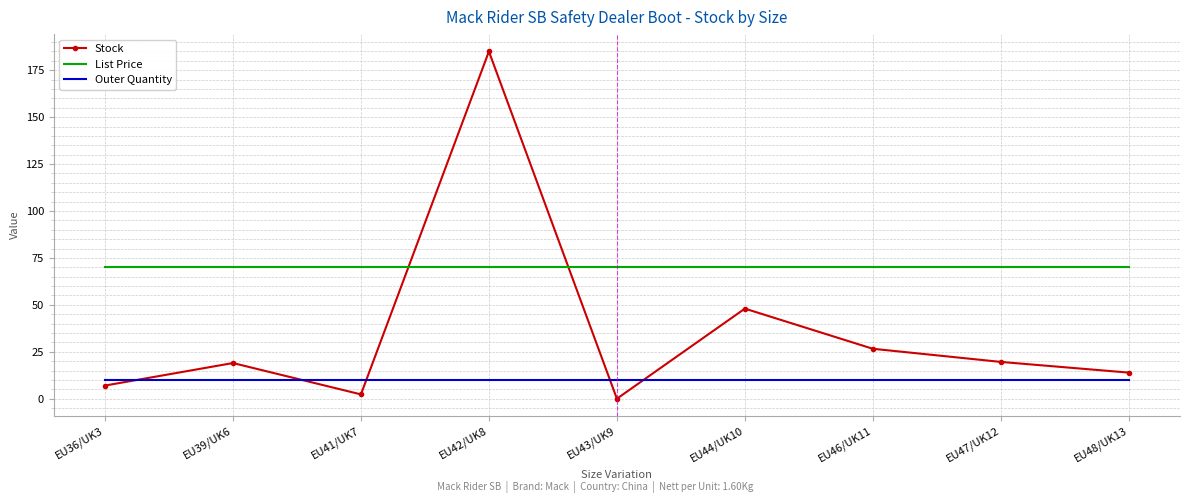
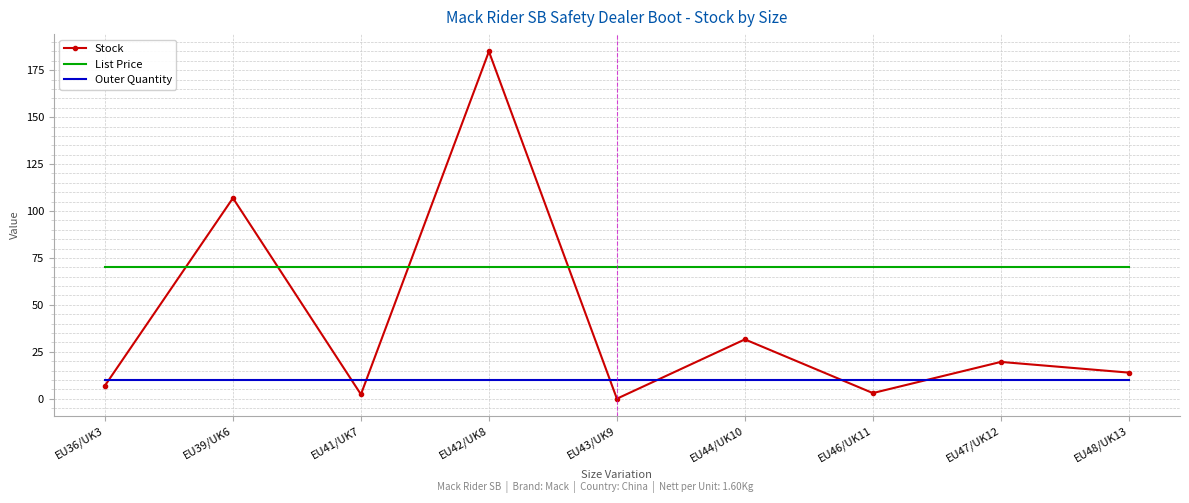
Stock, EU39/UK6: 19 -> 107
Stock, EU44/UK10: 48 -> 32
Stock, EU46/UK11: 27 -> 3
